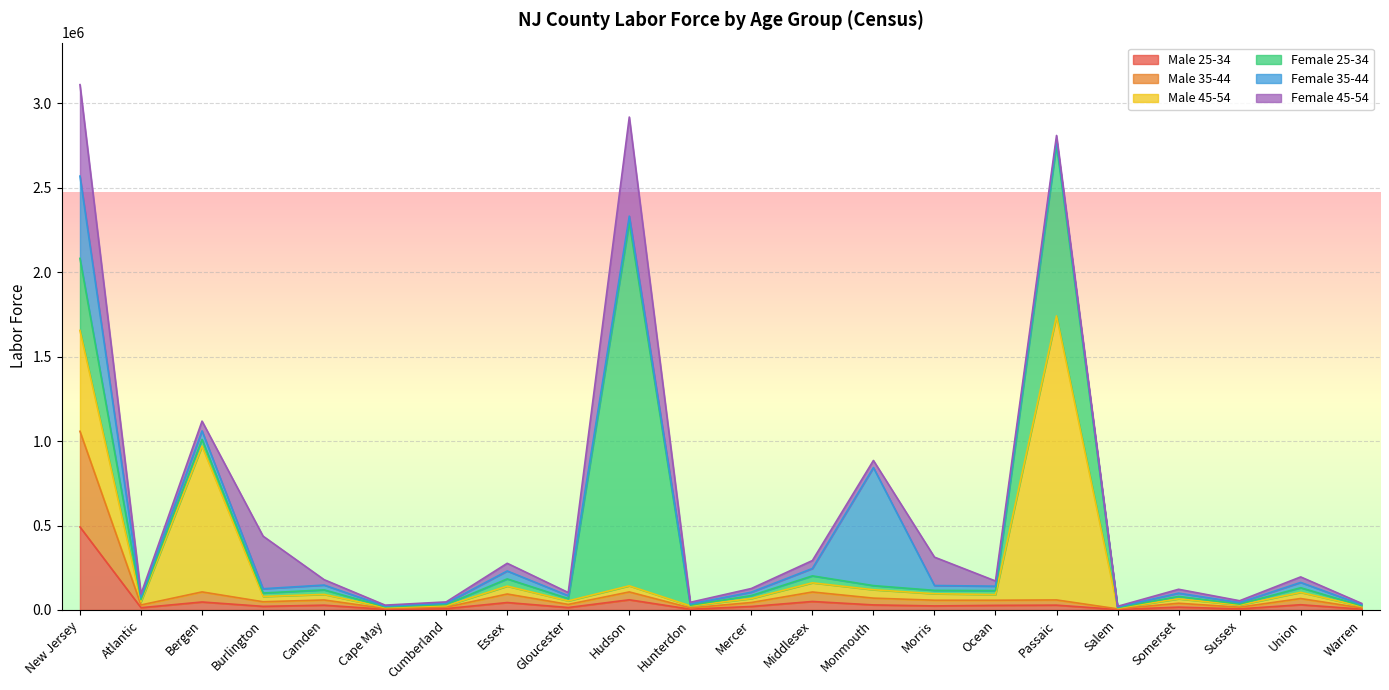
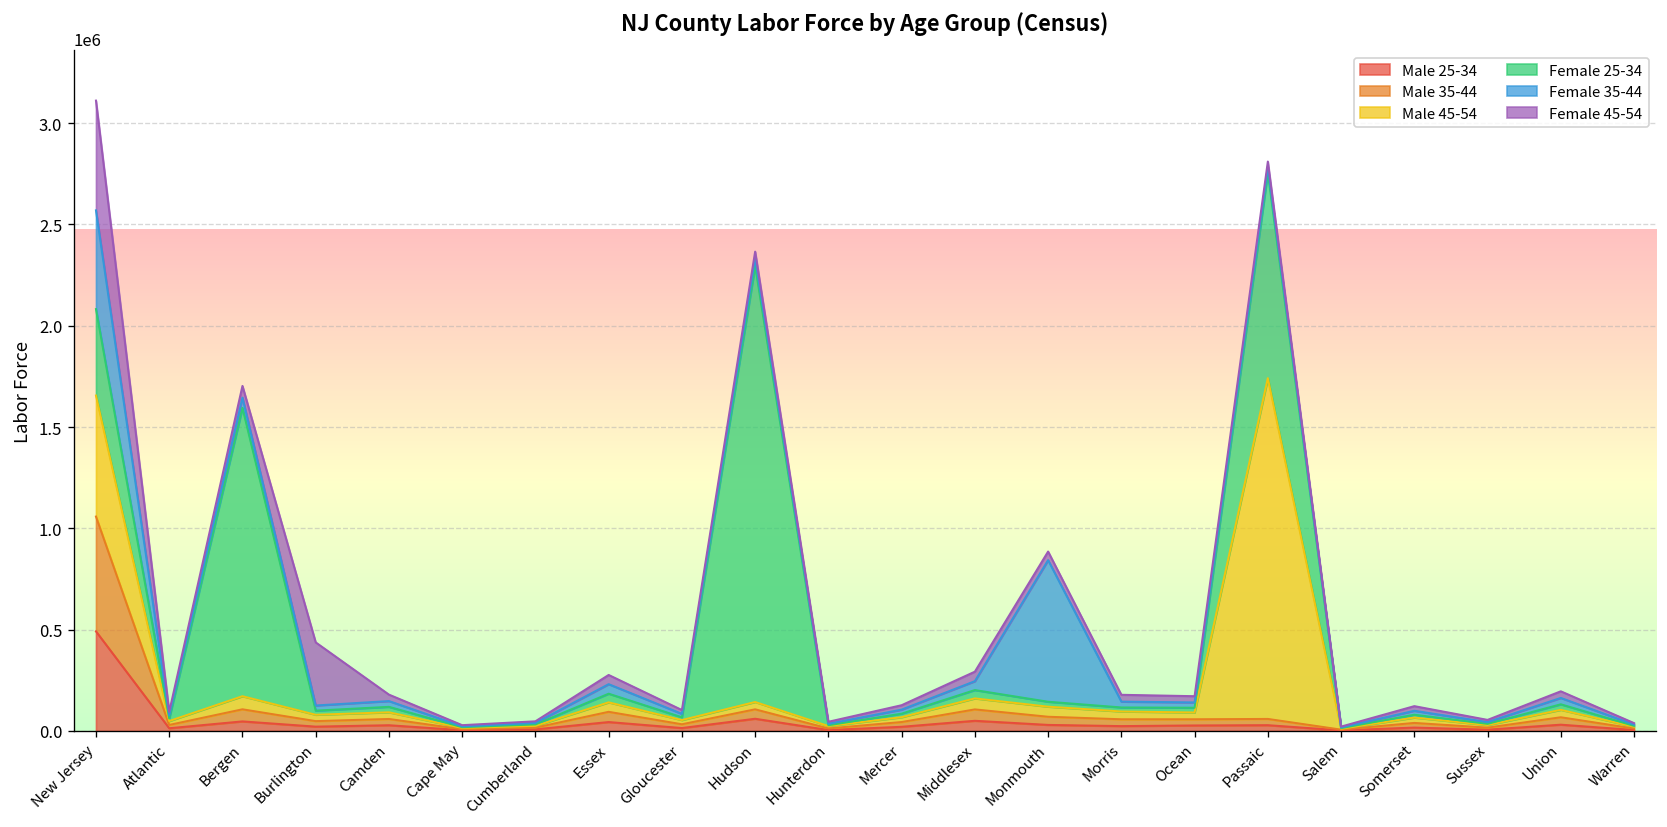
Male 45-54, Bergen: 860000 -> 60000
Female 25-34, Bergen: 40000 -> 1420000
Female 45-54, Hudson: 590000 -> 30000
Female 45-54, Morris: 170000 -> 30000
